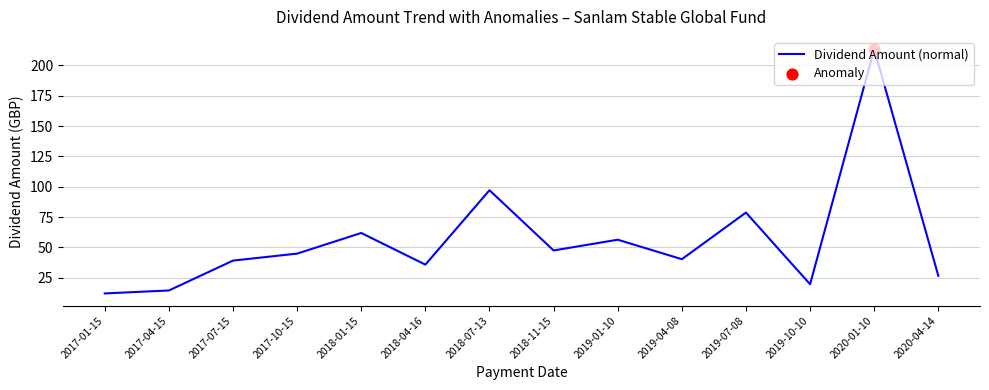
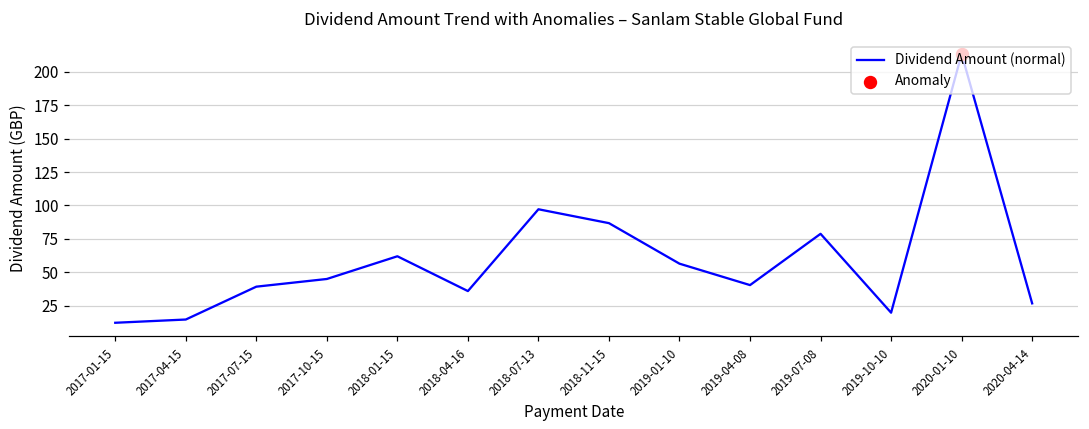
Dividend Amount (normal), 2018-11-15: 48 -> 87
